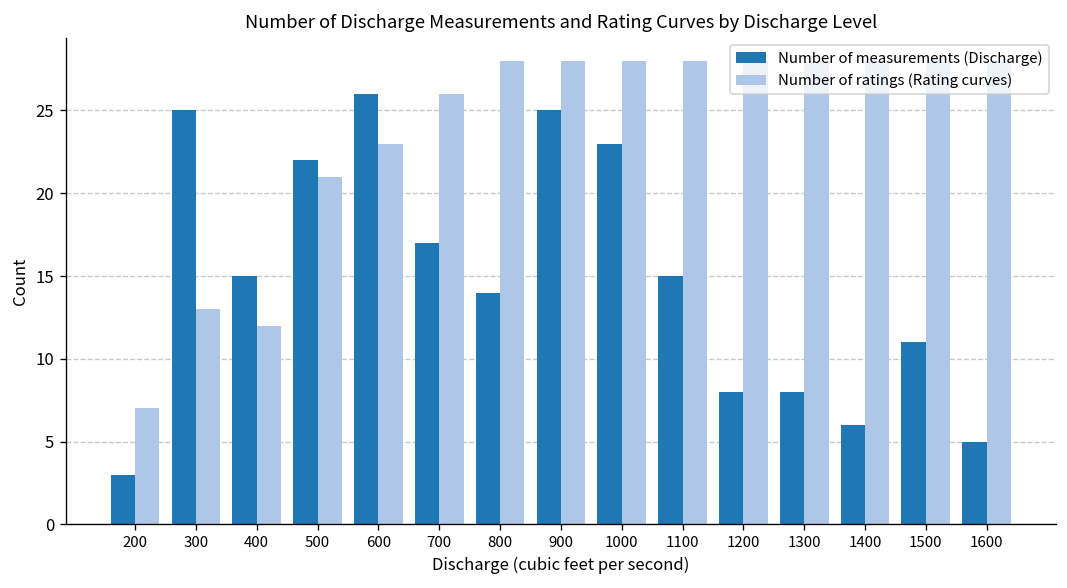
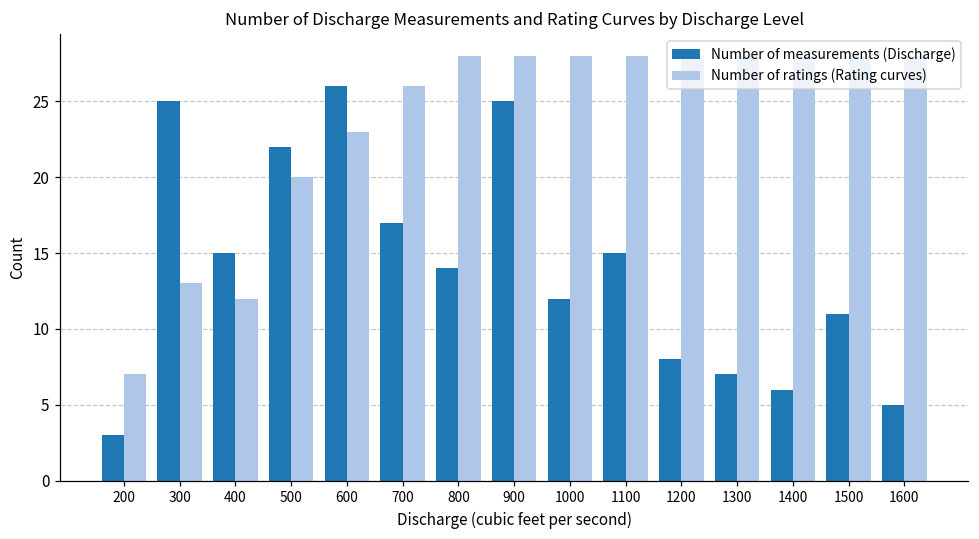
Number of ratings (Rating curves), 500: 21 -> 20
Number of measurements (Discharge), 1000: 23 -> 12
Number of measurements (Discharge), 1300: 8 -> 7
